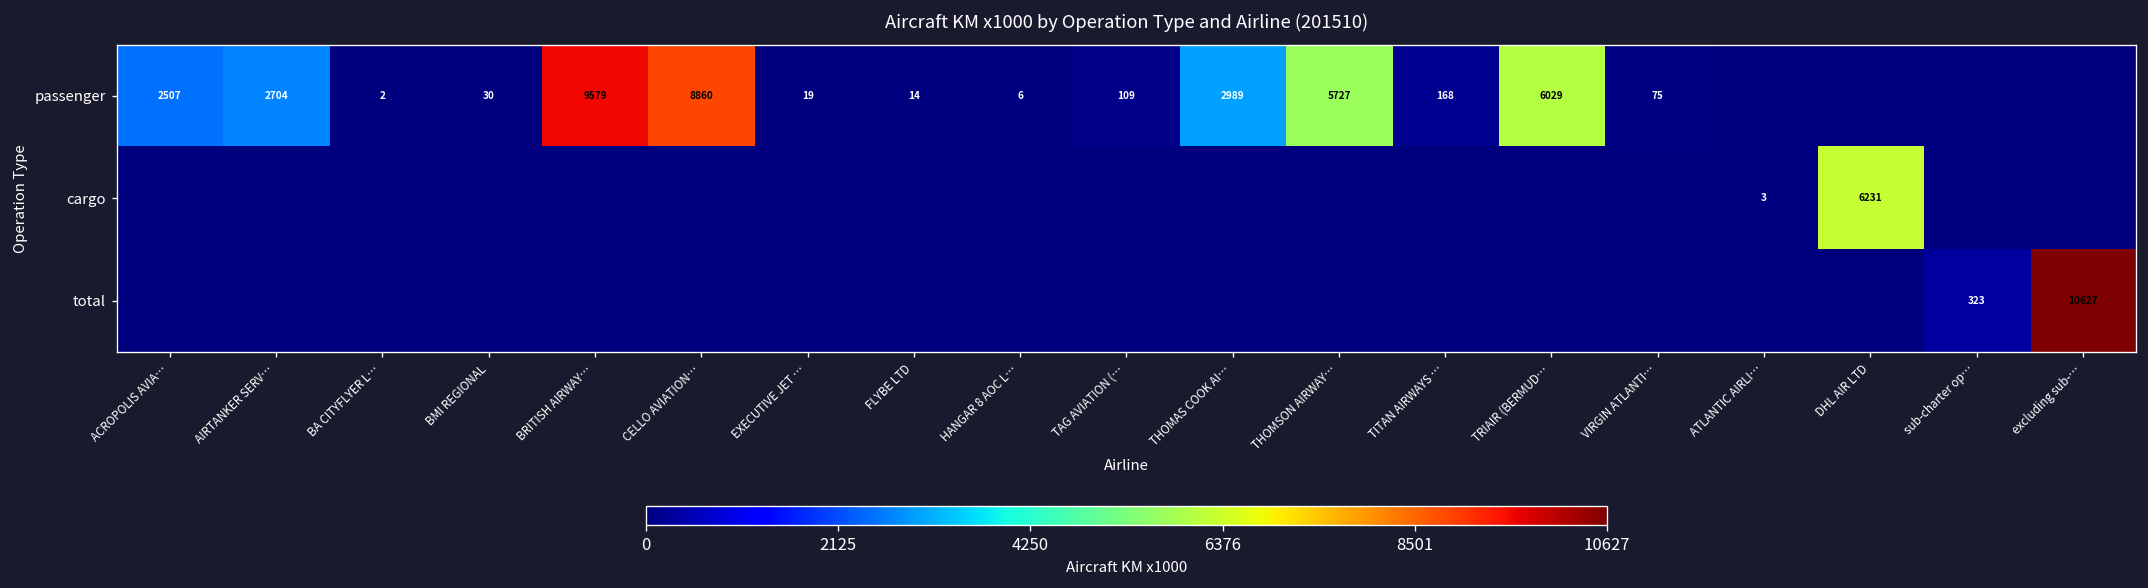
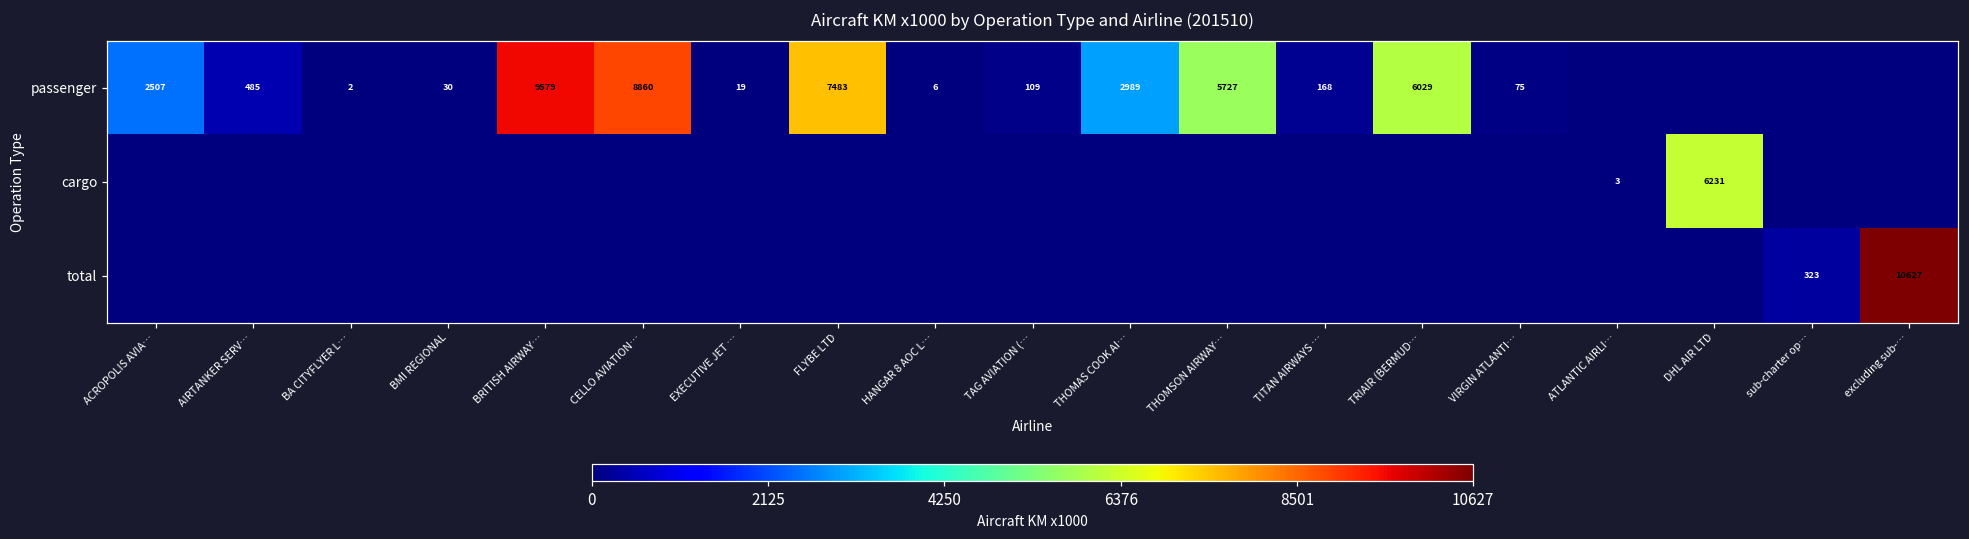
passenger, AIRTANKER SERV…: 2704 -> 485
passenger, FLYBE LTD: 14 -> 7483
